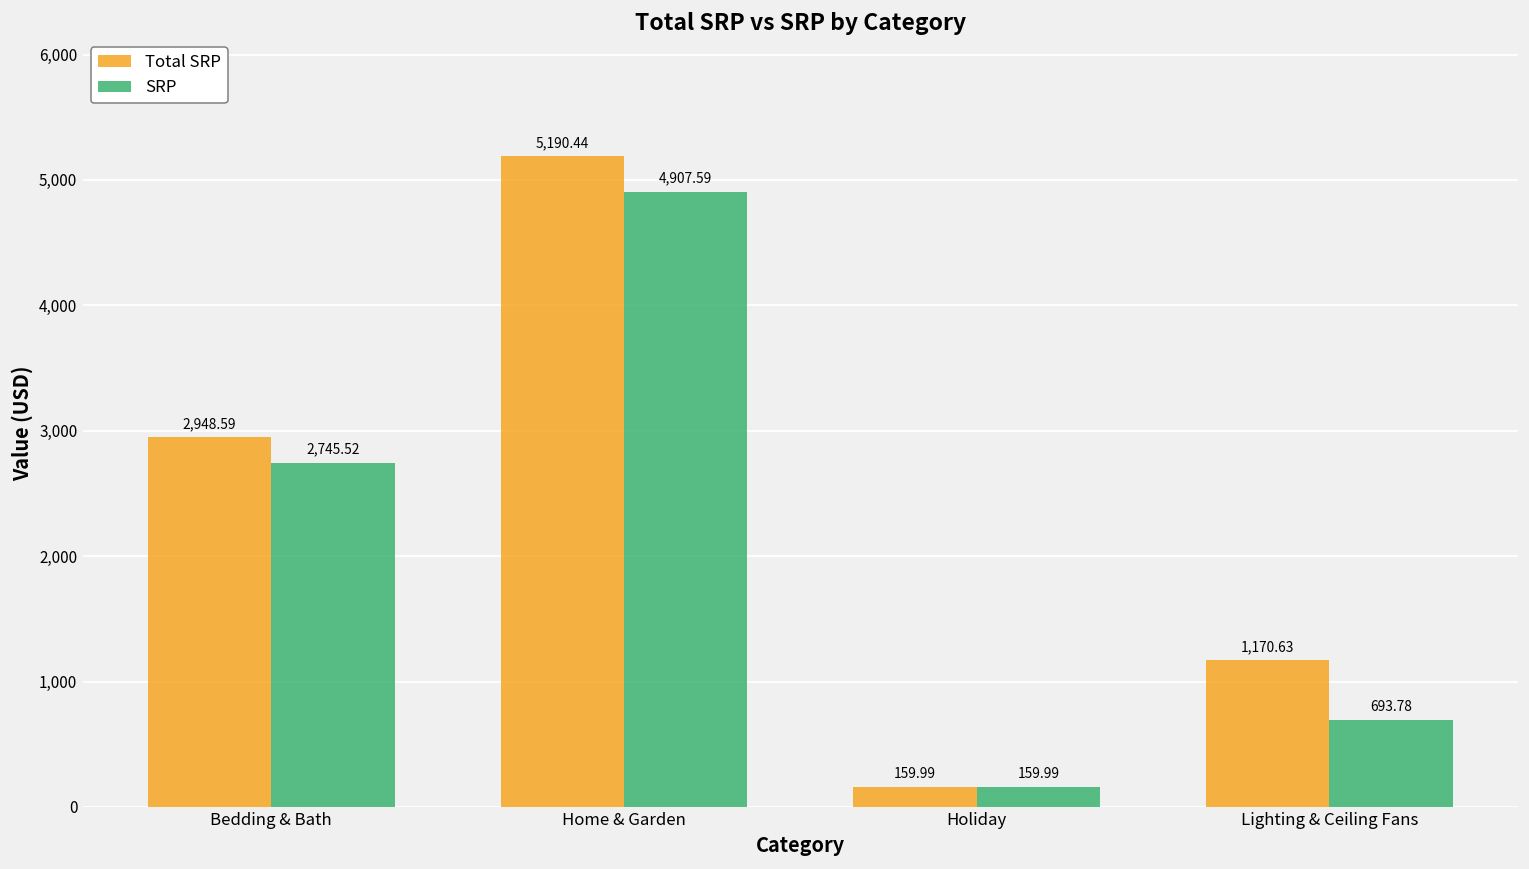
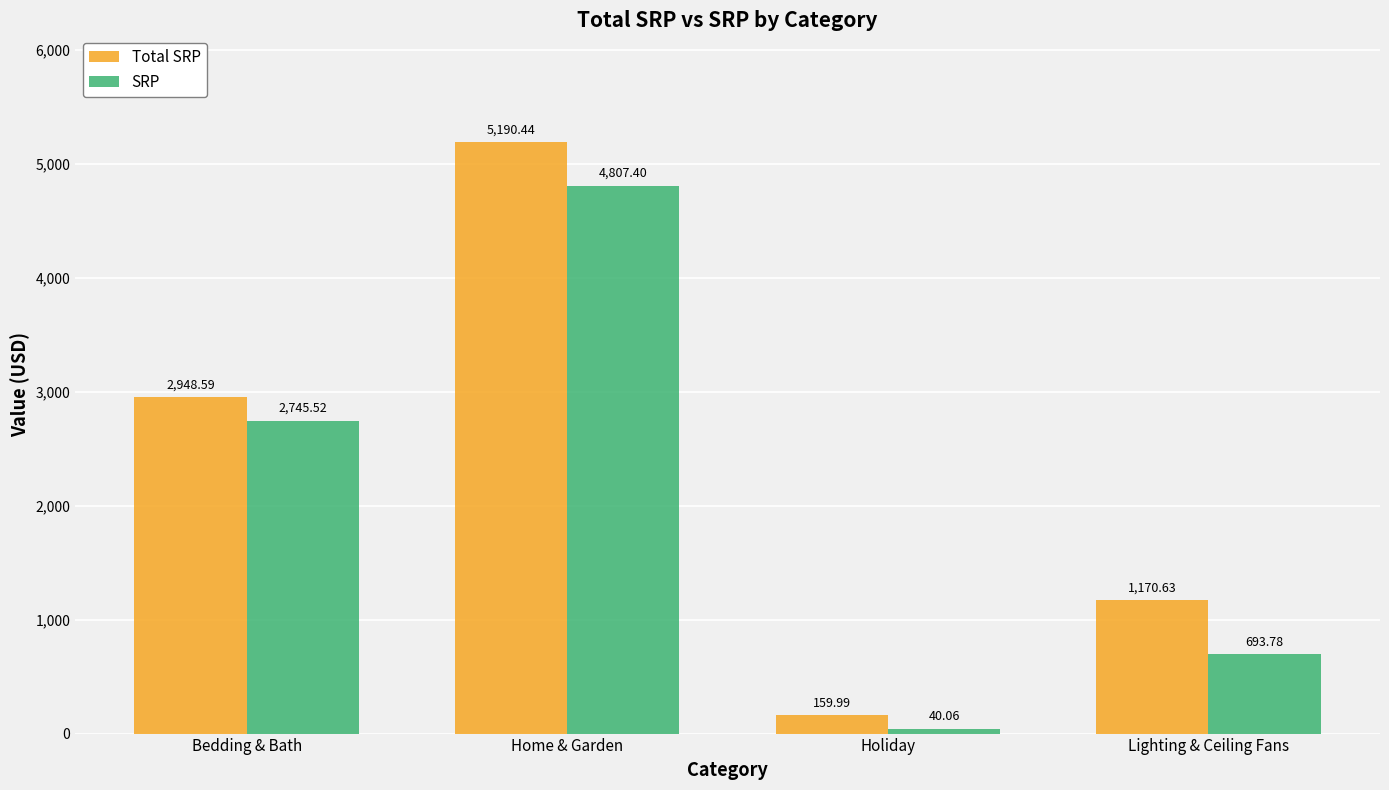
SRP, Home & Garden: 4,907.59 -> 4,807.40
SRP, Holiday: 159.99 -> 40.06
